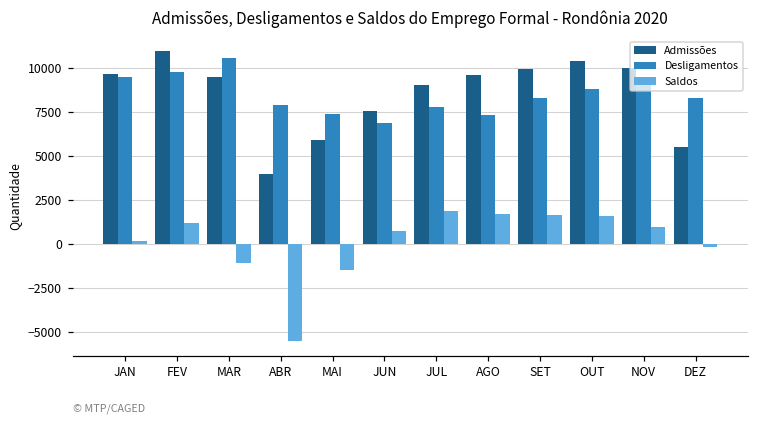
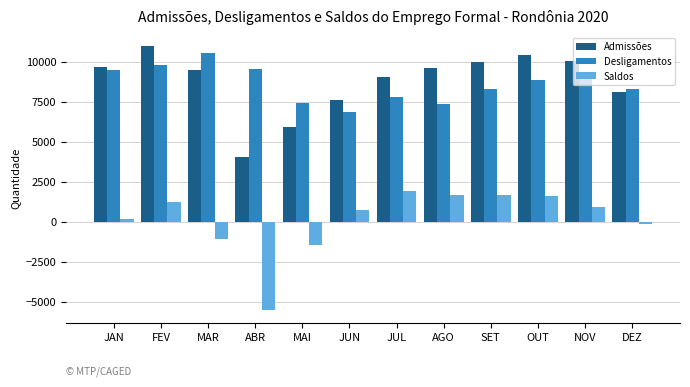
Desligamentos, ABR: 7900 -> 9500
Admissões, DEZ: 5500 -> 8100
